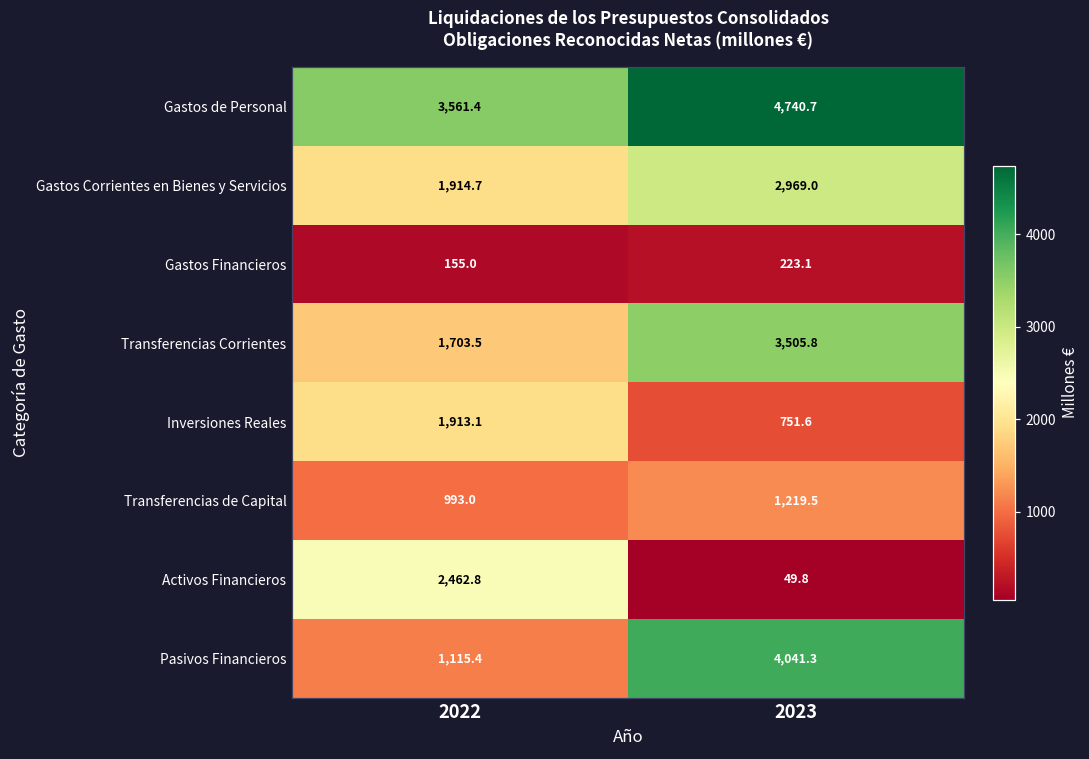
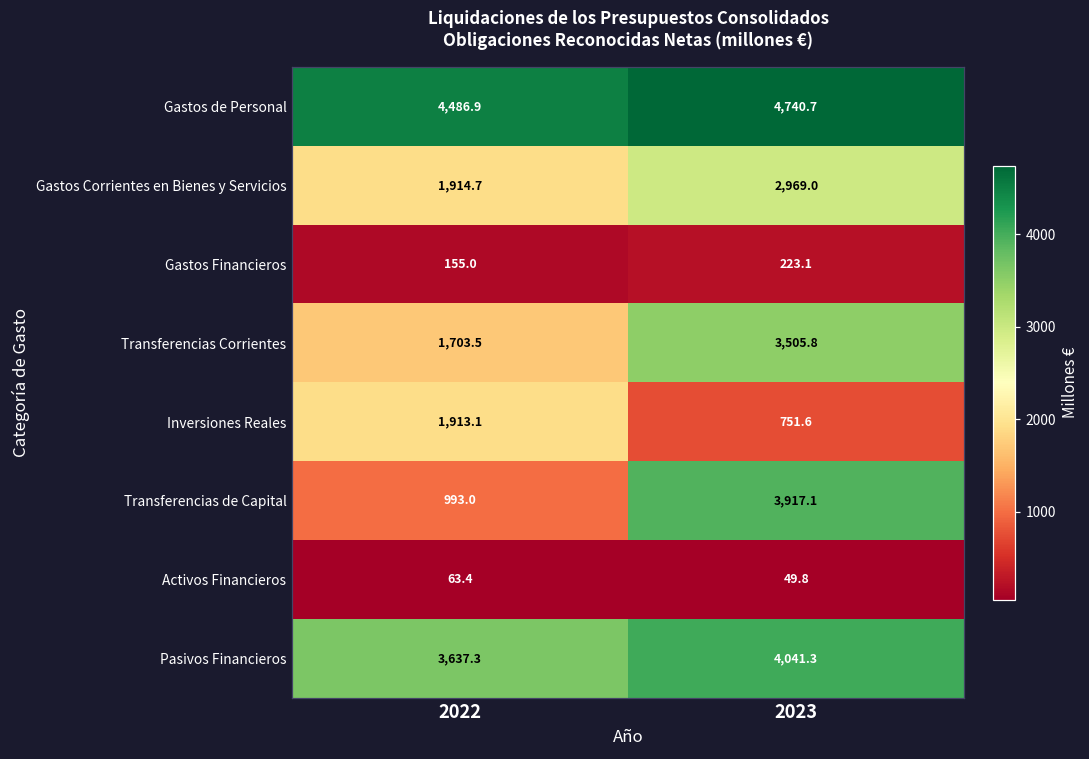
Gastos de Personal, 2022: 3,561.4 -> 4,486.9
Transferencias de Capital, 2023: 1,219.5 -> 3,917.1
Activos Financieros, 2022: 2,462.8 -> 63.4
Pasivos Financieros, 2022: 1,115.4 -> 3,637.3
